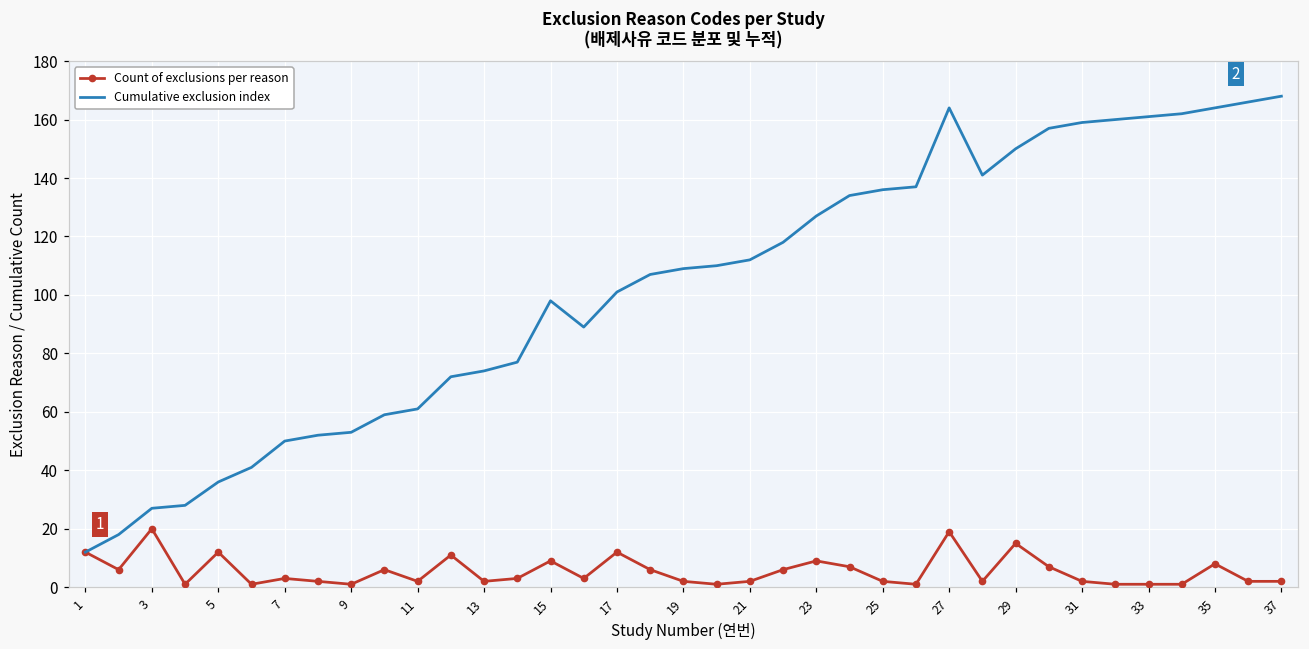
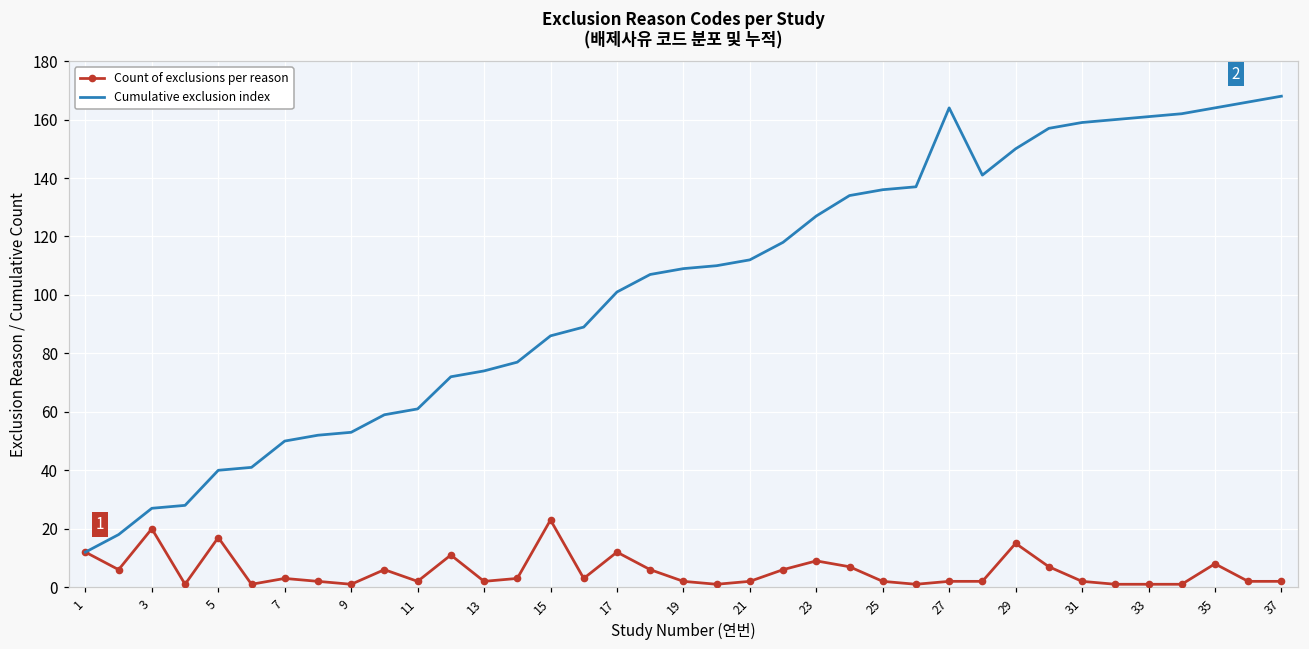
Count of exclusions per reason, 5: 12 -> 17
Cumulative exclusion index, 5: 36 -> 40
Count of exclusions per reason, 15: 9 -> 23
Cumulative exclusion index, 15: 98 -> 86
Count of exclusions per reason, 27: 19 -> 2
